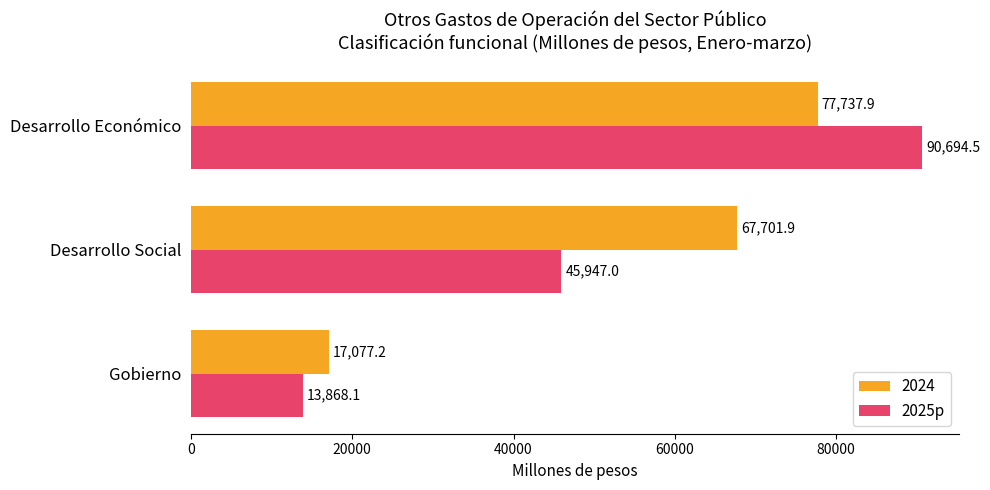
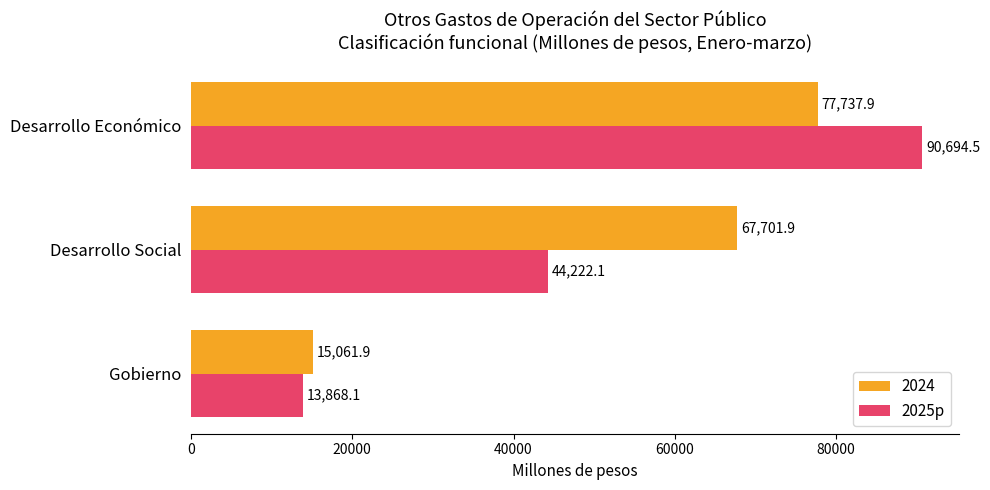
2025p, Desarrollo Social: 45,947.0 -> 44,222.1
2024, Gobierno: 17,077.2 -> 15,061.9
